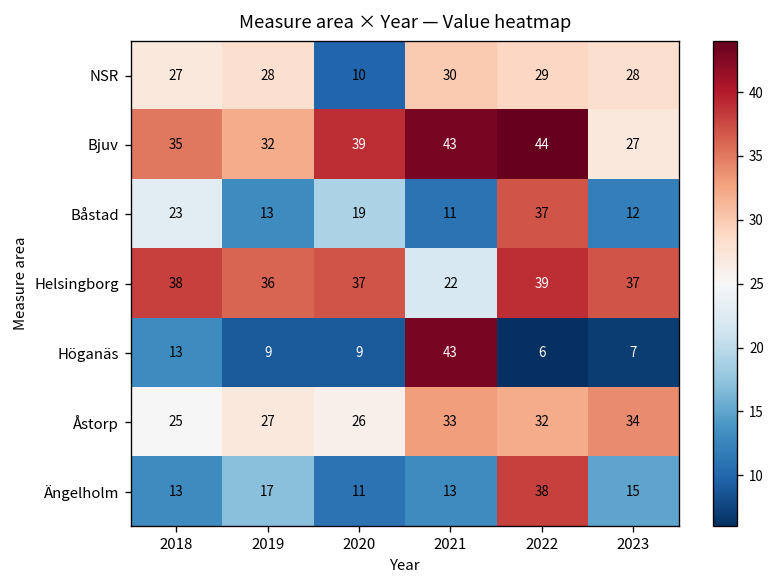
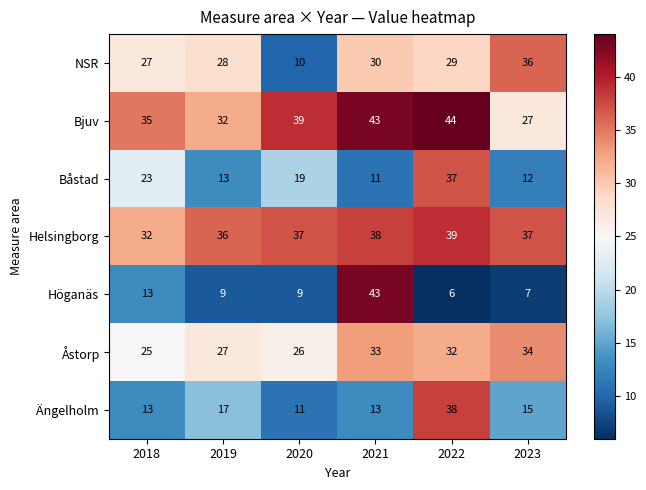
NSR, 2023: 28 -> 36
Helsingborg, 2018: 38 -> 32
Helsingborg, 2021: 22 -> 38
